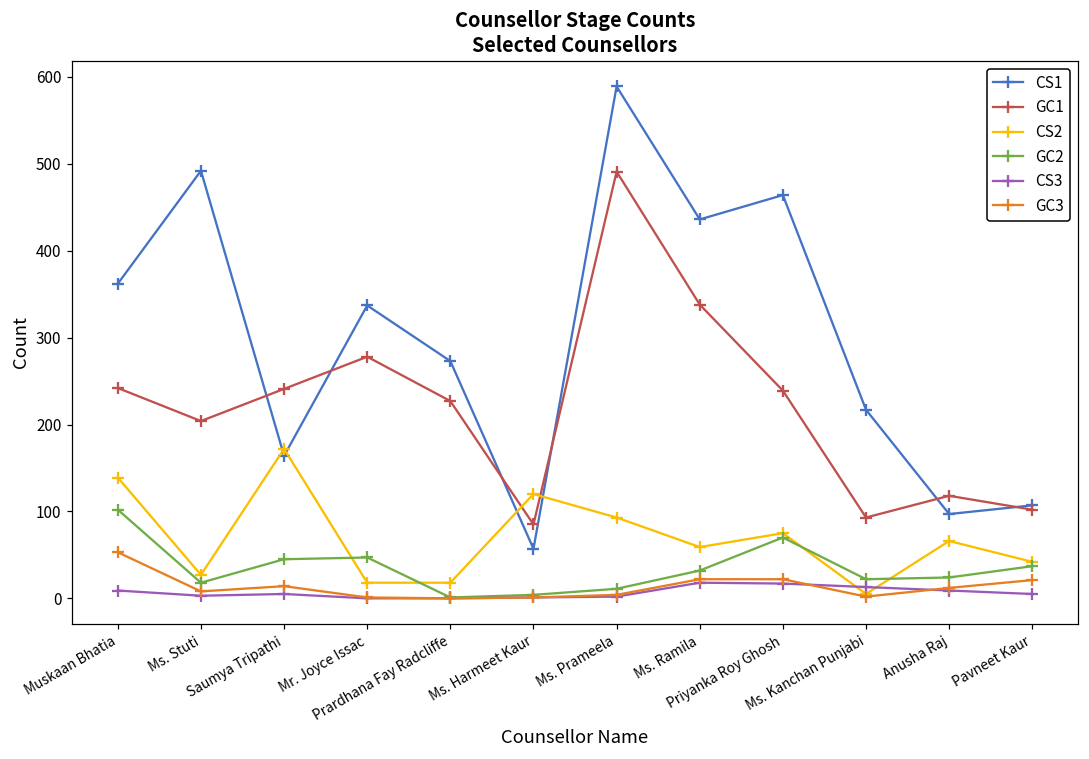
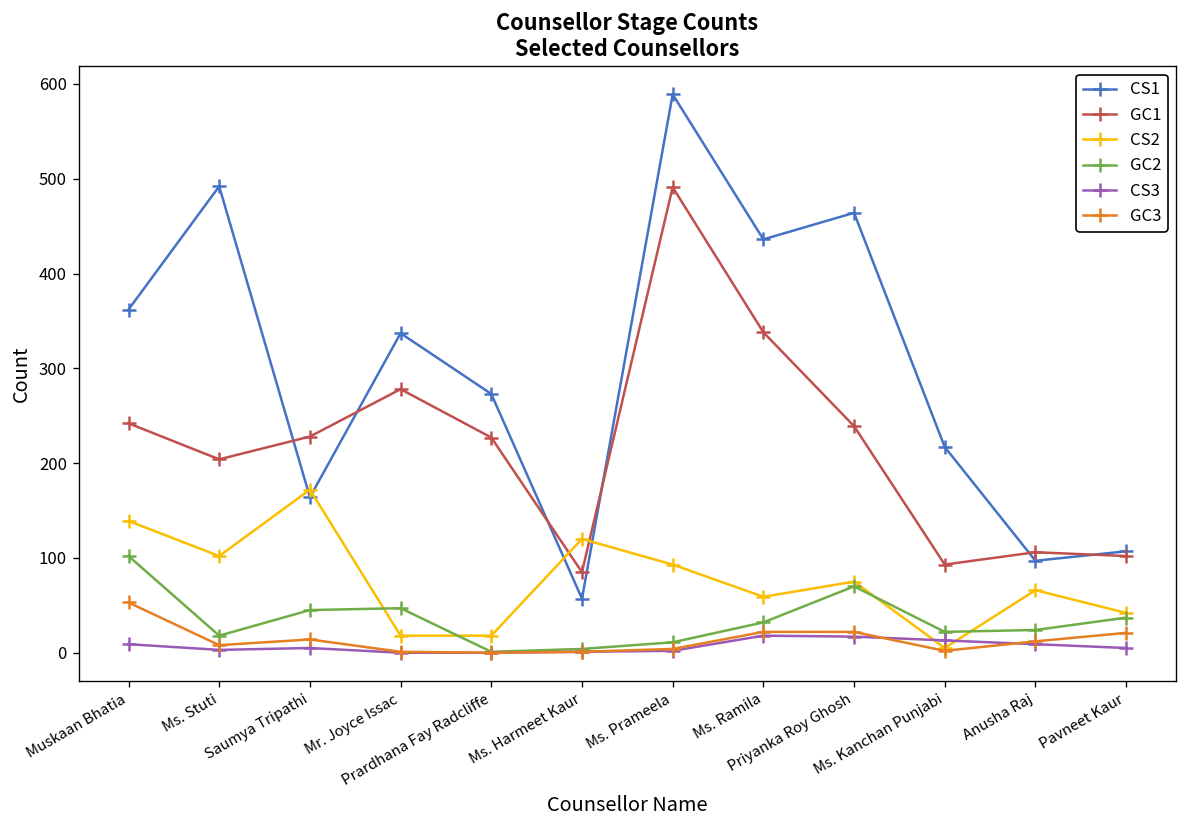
CS2, Ms. Stuti: 30 -> 100
GC1, Saumya Tripathi: 240 -> 230
GC1, Anusha Raj: 120 -> 110
